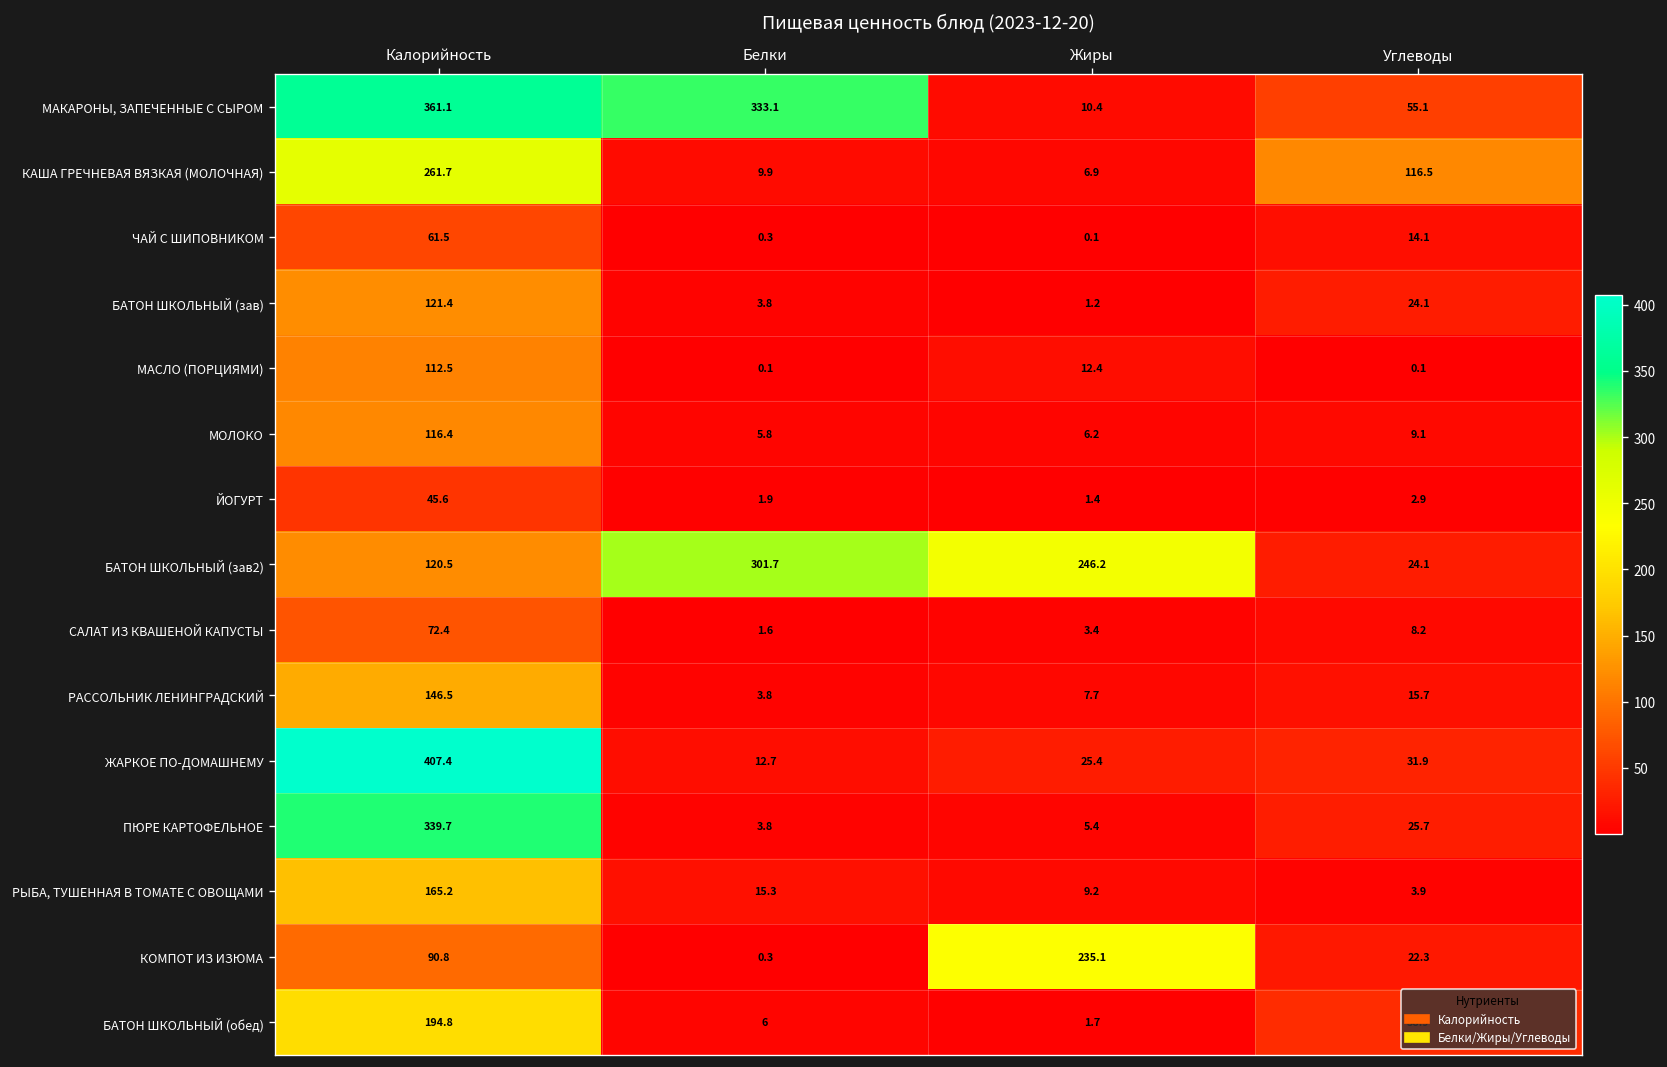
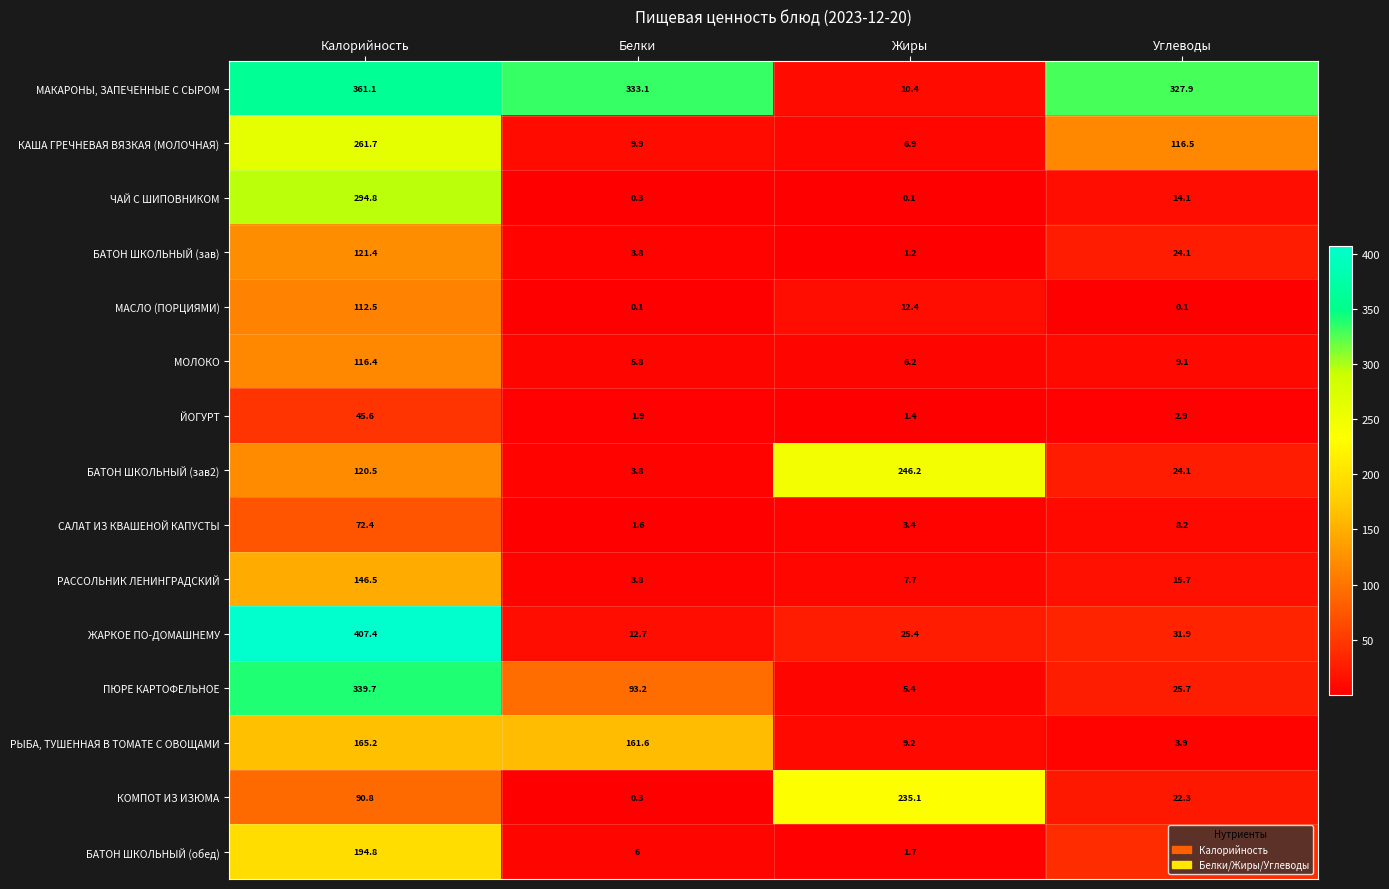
МАКАРОНЫ, ЗАПЕЧЕННЫЕ С СЫРОМ, Углеводы: 55.1 -> 327.9
ЧАЙ С ШИПОВНИКОМ, Калорийность: 61.5 -> 294.8
БАТОН ШКОЛЬНЫЙ (зав2), Белки: 301.7 -> 3.8
ПЮРЕ КАРТОФЕЛЬНОЕ, Белки: 3.8 -> 93.2
РЫБА, ТУШЕННАЯ В ТОМАТЕ С ОВОЩАМИ, Белки: 15.3 -> 161.6
